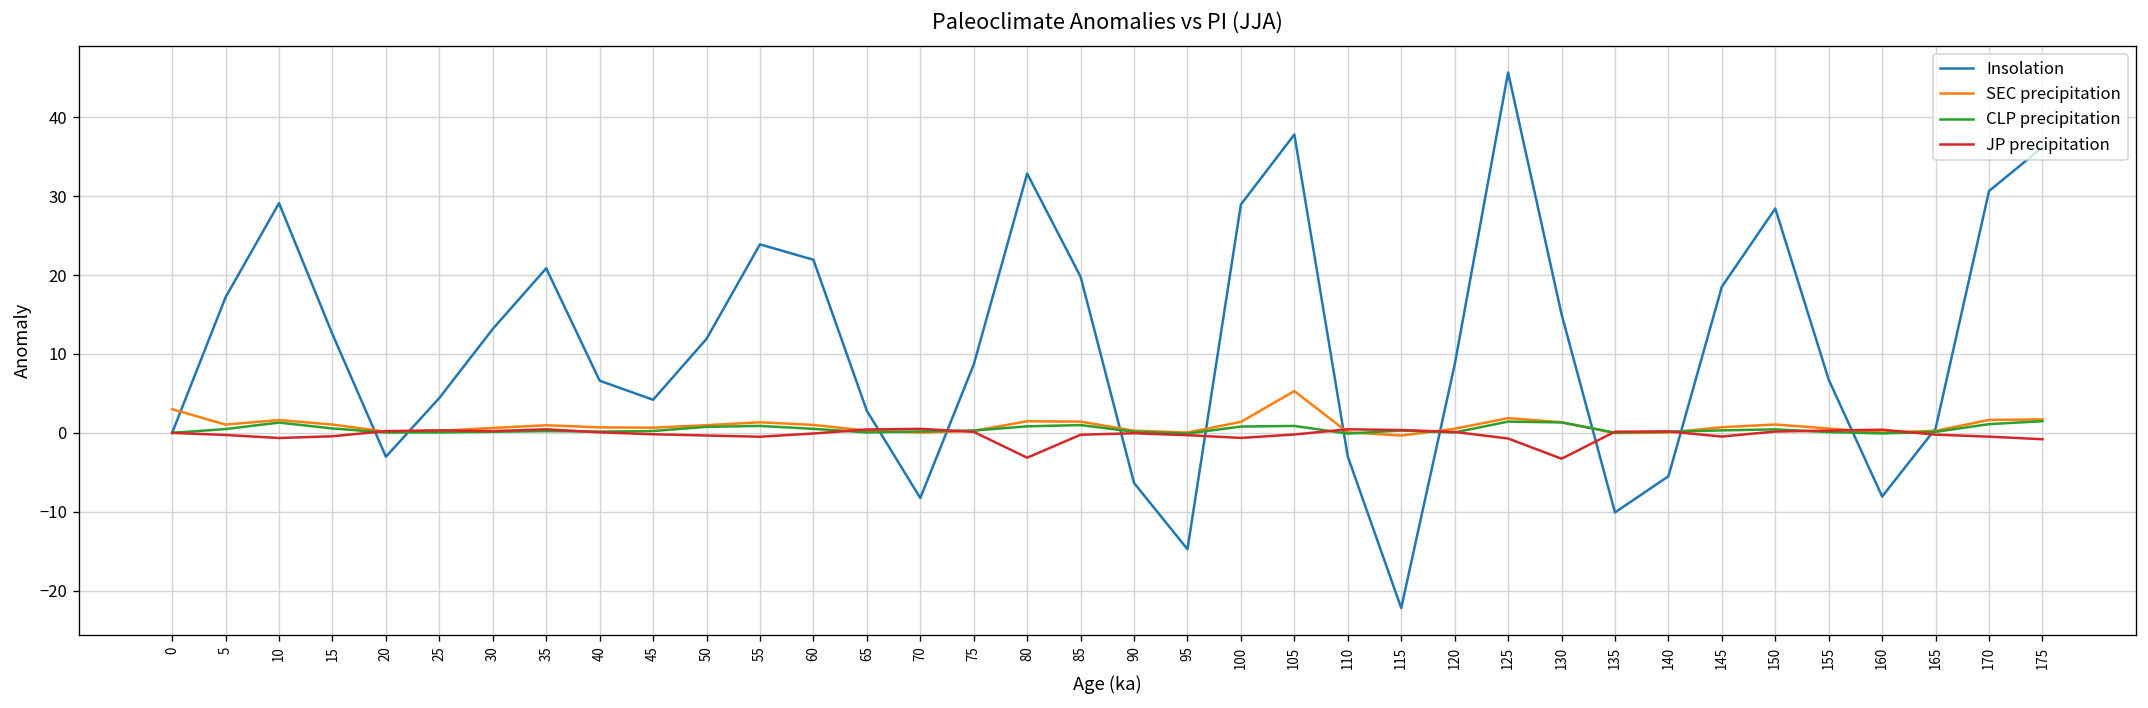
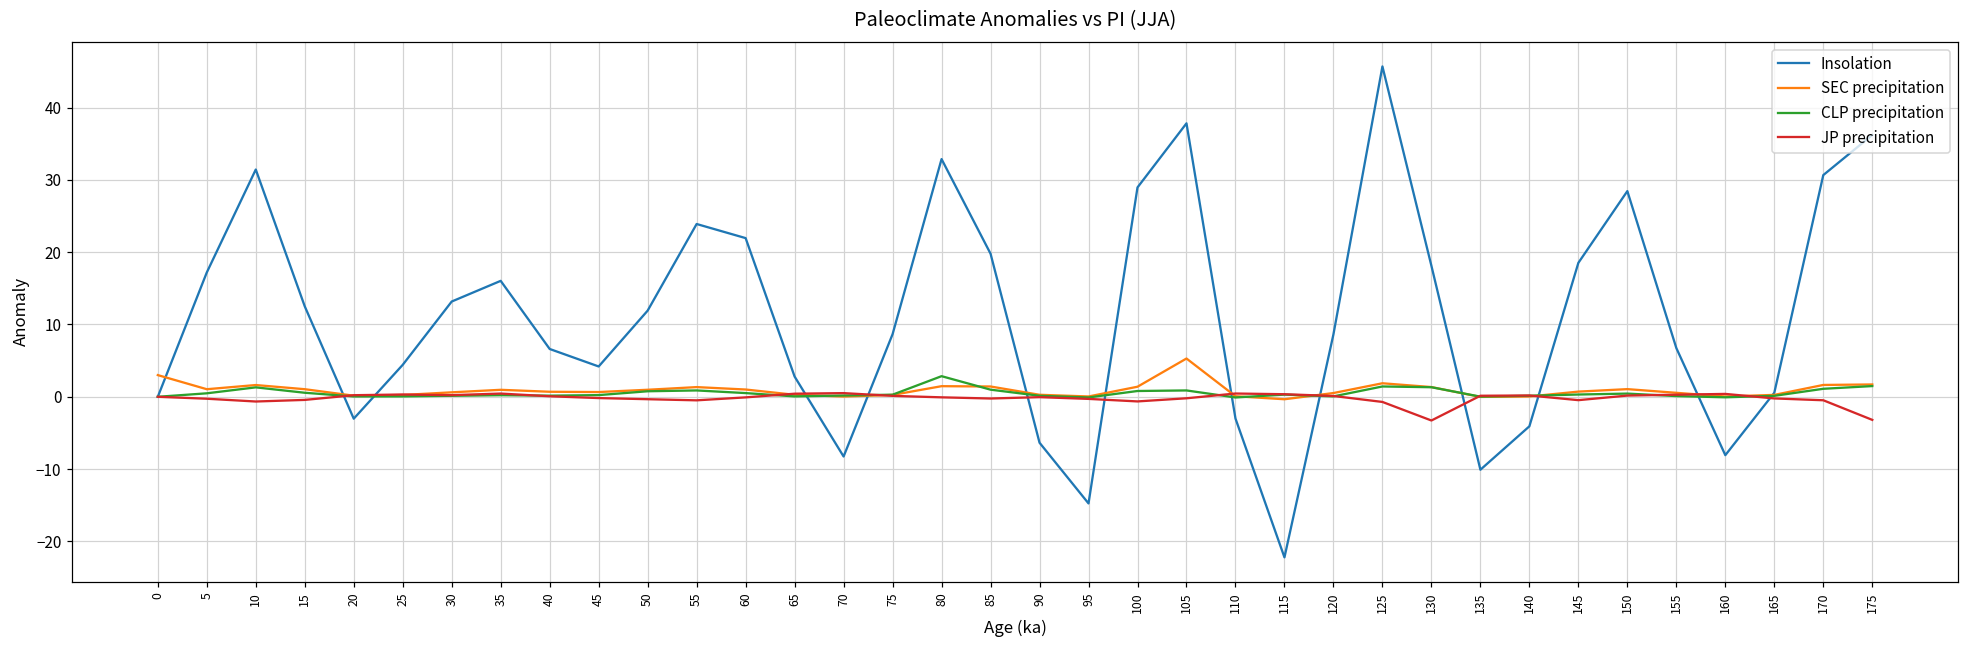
Insolation, 10: 29 -> 31
Insolation, 35: 21 -> 16
CLP precipitation, 80: 1 -> 3
JP precipitation, 80: -3 -> 0
Insolation, 130: 15 -> 18
Insolation, 140: -6 -> -4
JP precipitation, 175: -1 -> -3
